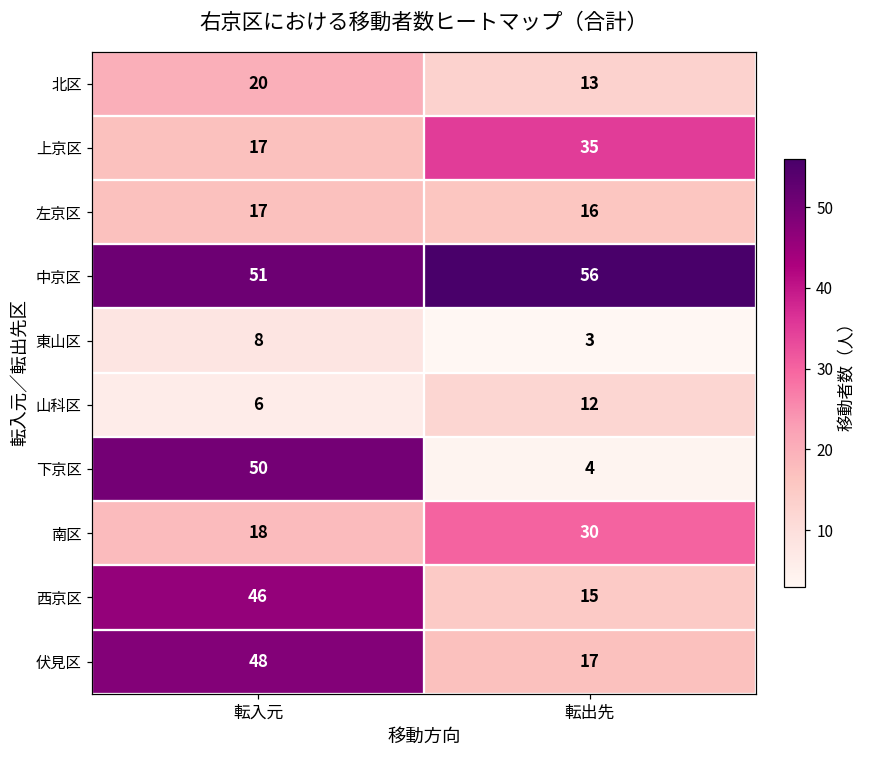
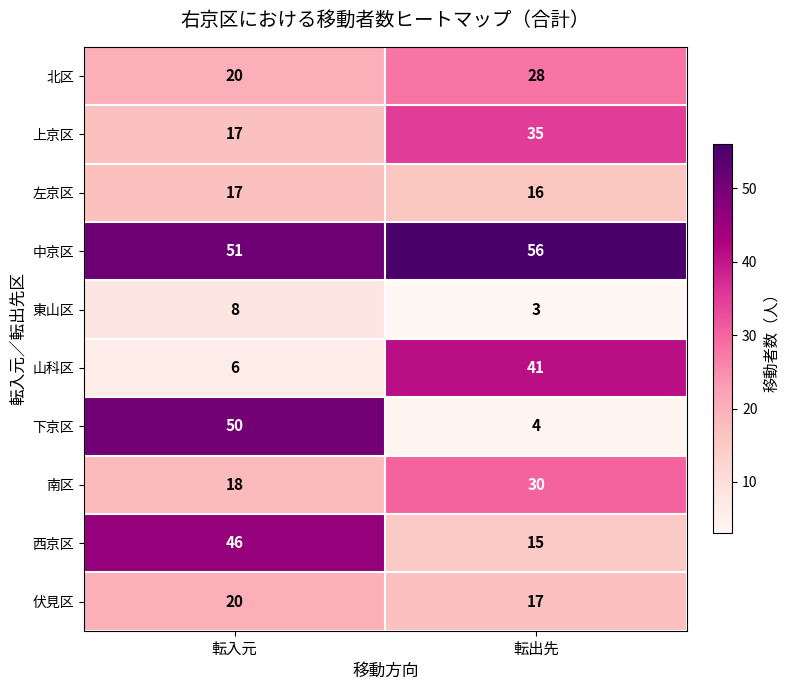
北区, 転出先: 13 -> 28
山科区, 転出先: 12 -> 41
伏見区, 転入元: 48 -> 20
